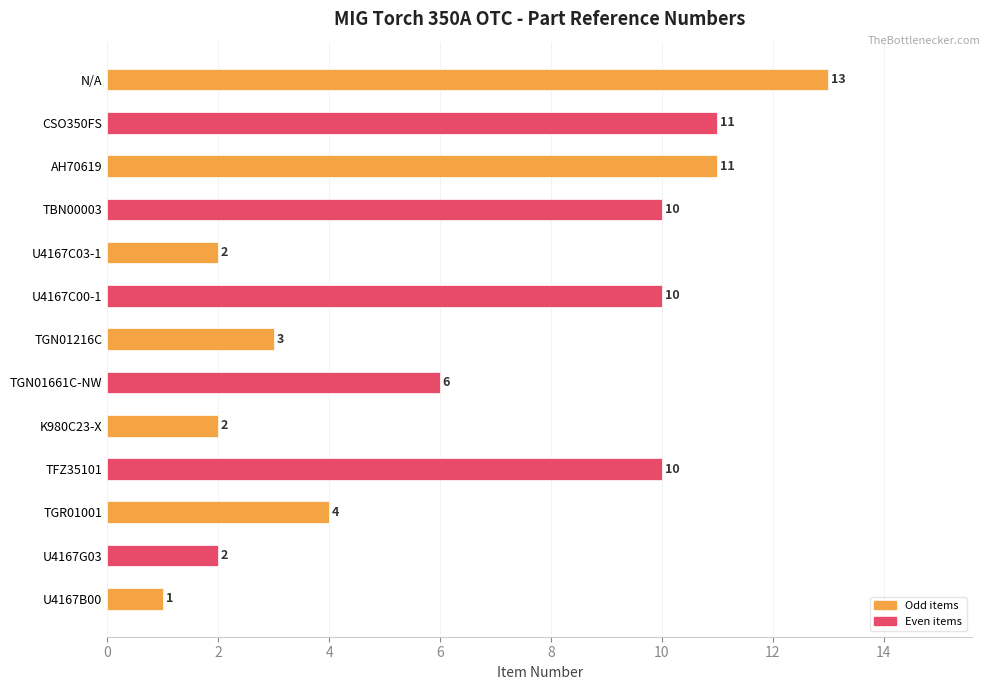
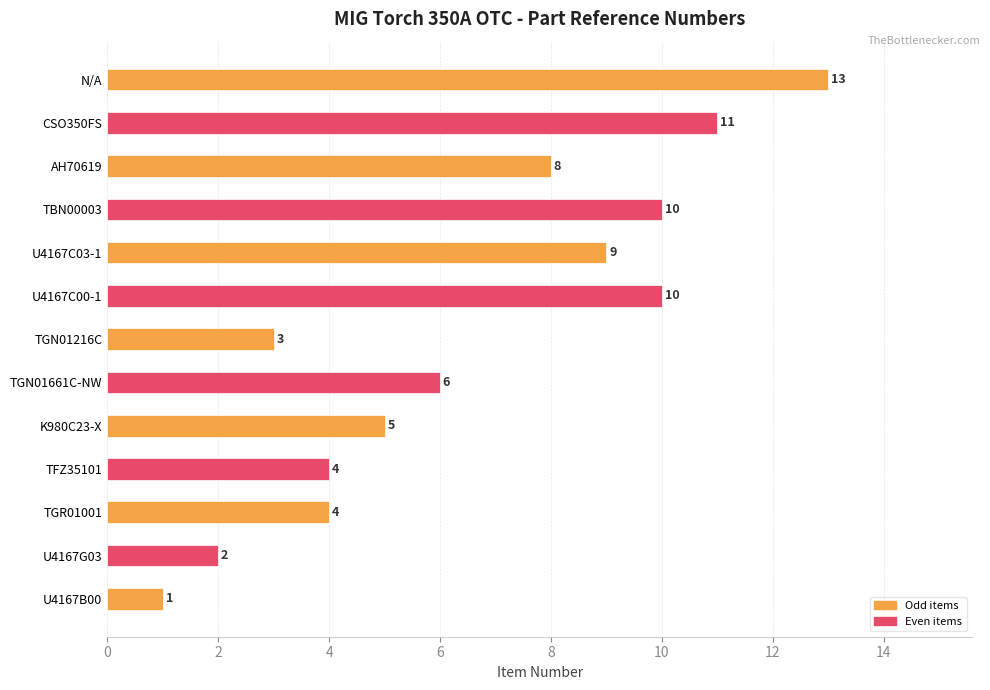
AH70619: 11 -> 8
U4167C03-1: 2 -> 9
K980C23-X: 2 -> 5
TFZ35101: 10 -> 4
